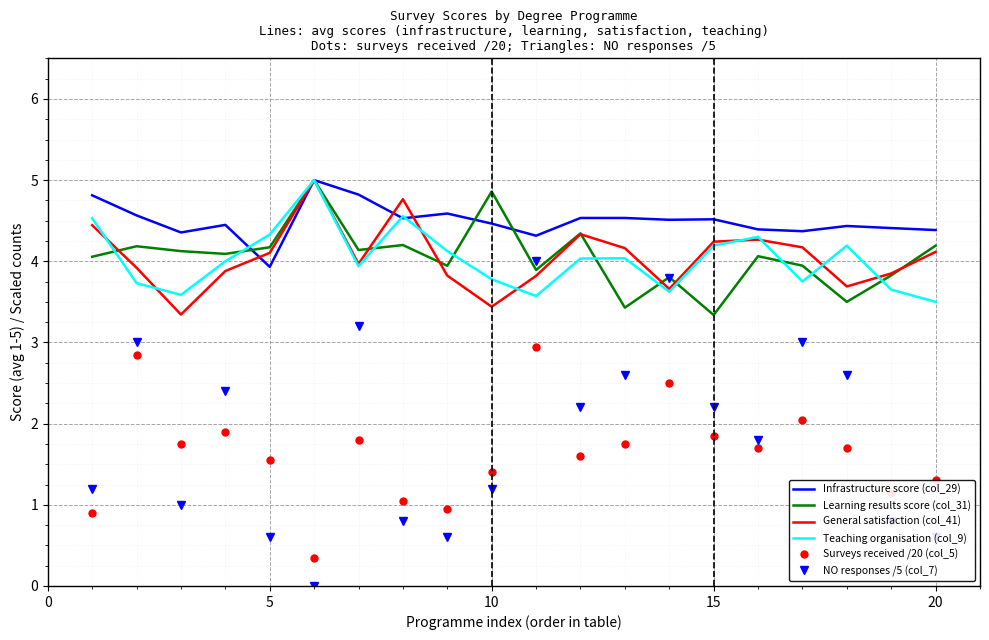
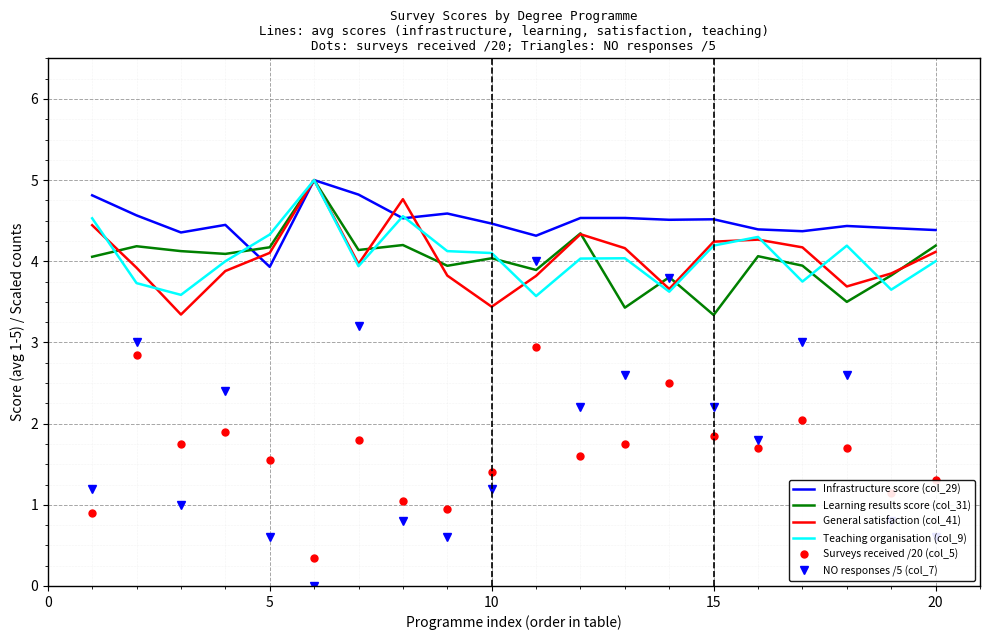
Learning results score (col_31), 10: 4.9 -> 4.0
Teaching organisation (col_9), 10: 3.8 -> 4.1
Teaching organisation (col_9), 20: 3.5 -> 4.0
